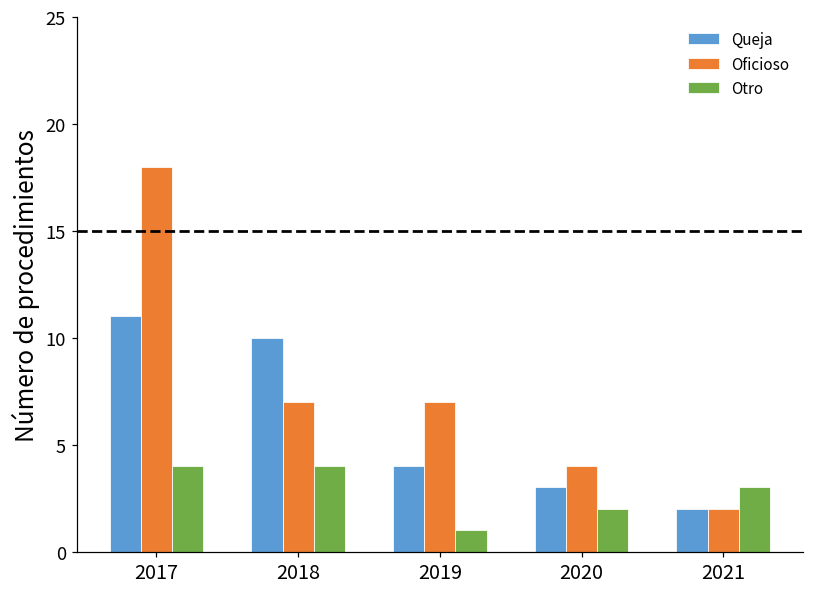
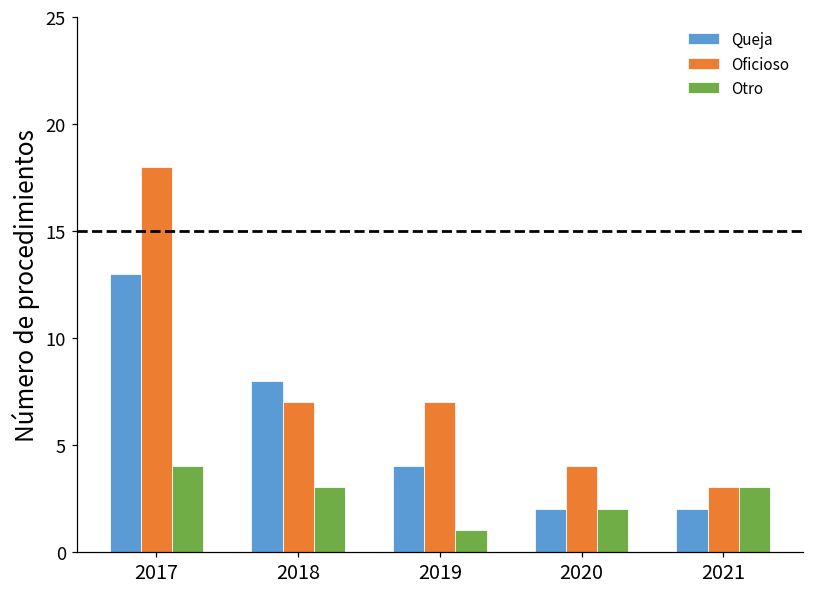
Queja, 2017: 11 -> 13
Queja, 2018: 10 -> 8
Otro, 2018: 4 -> 3
Queja, 2020: 3 -> 2
Oficioso, 2021: 2 -> 3
